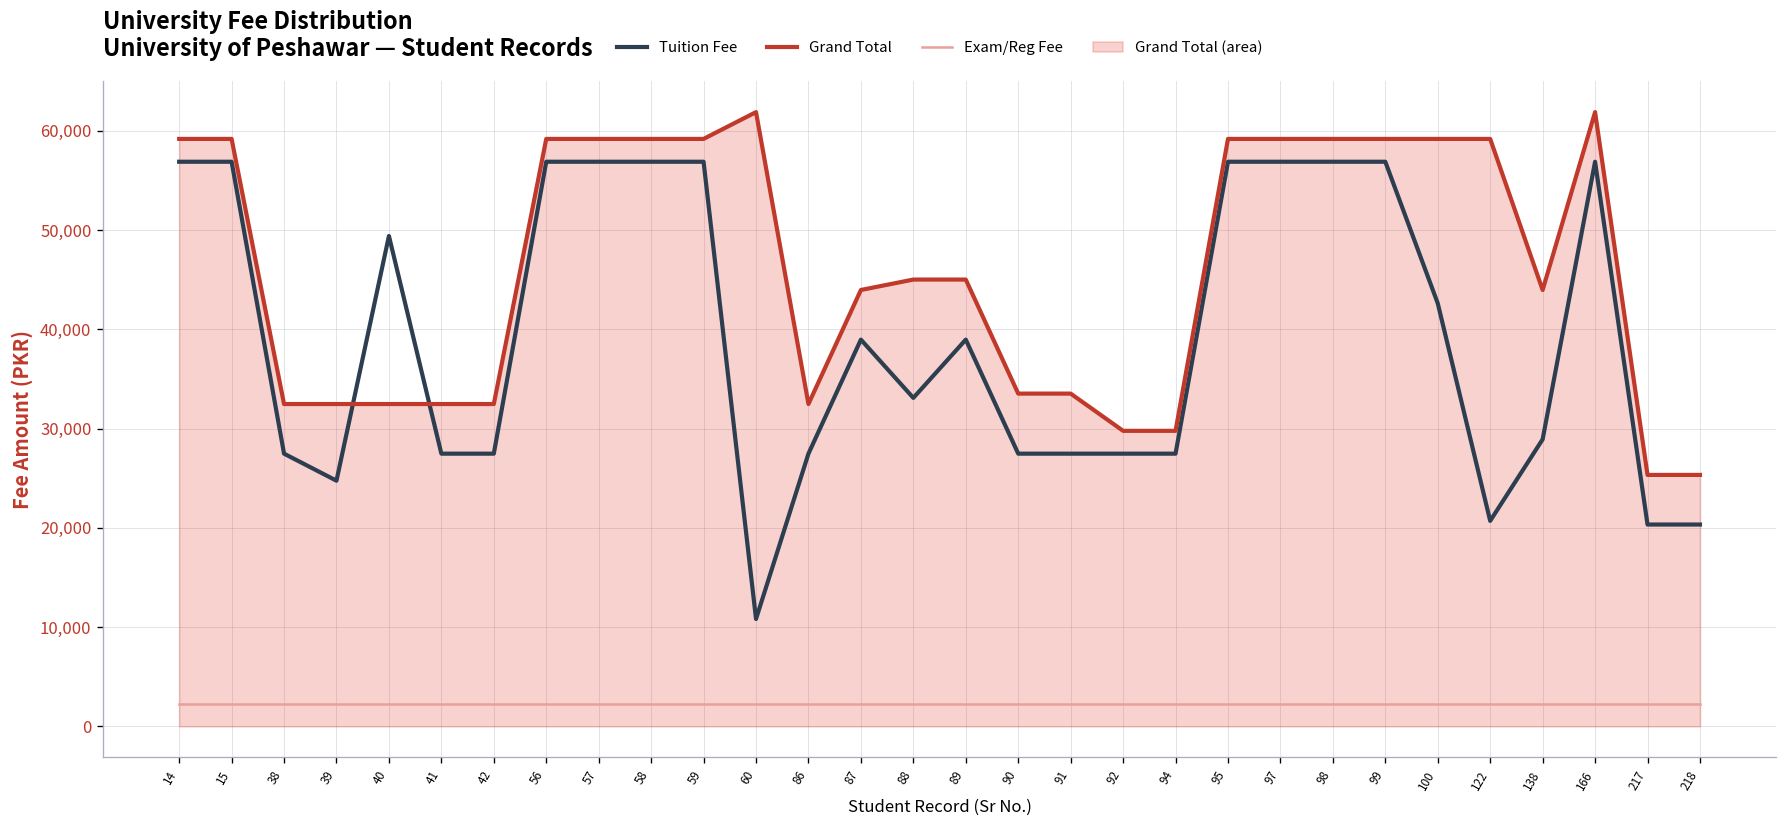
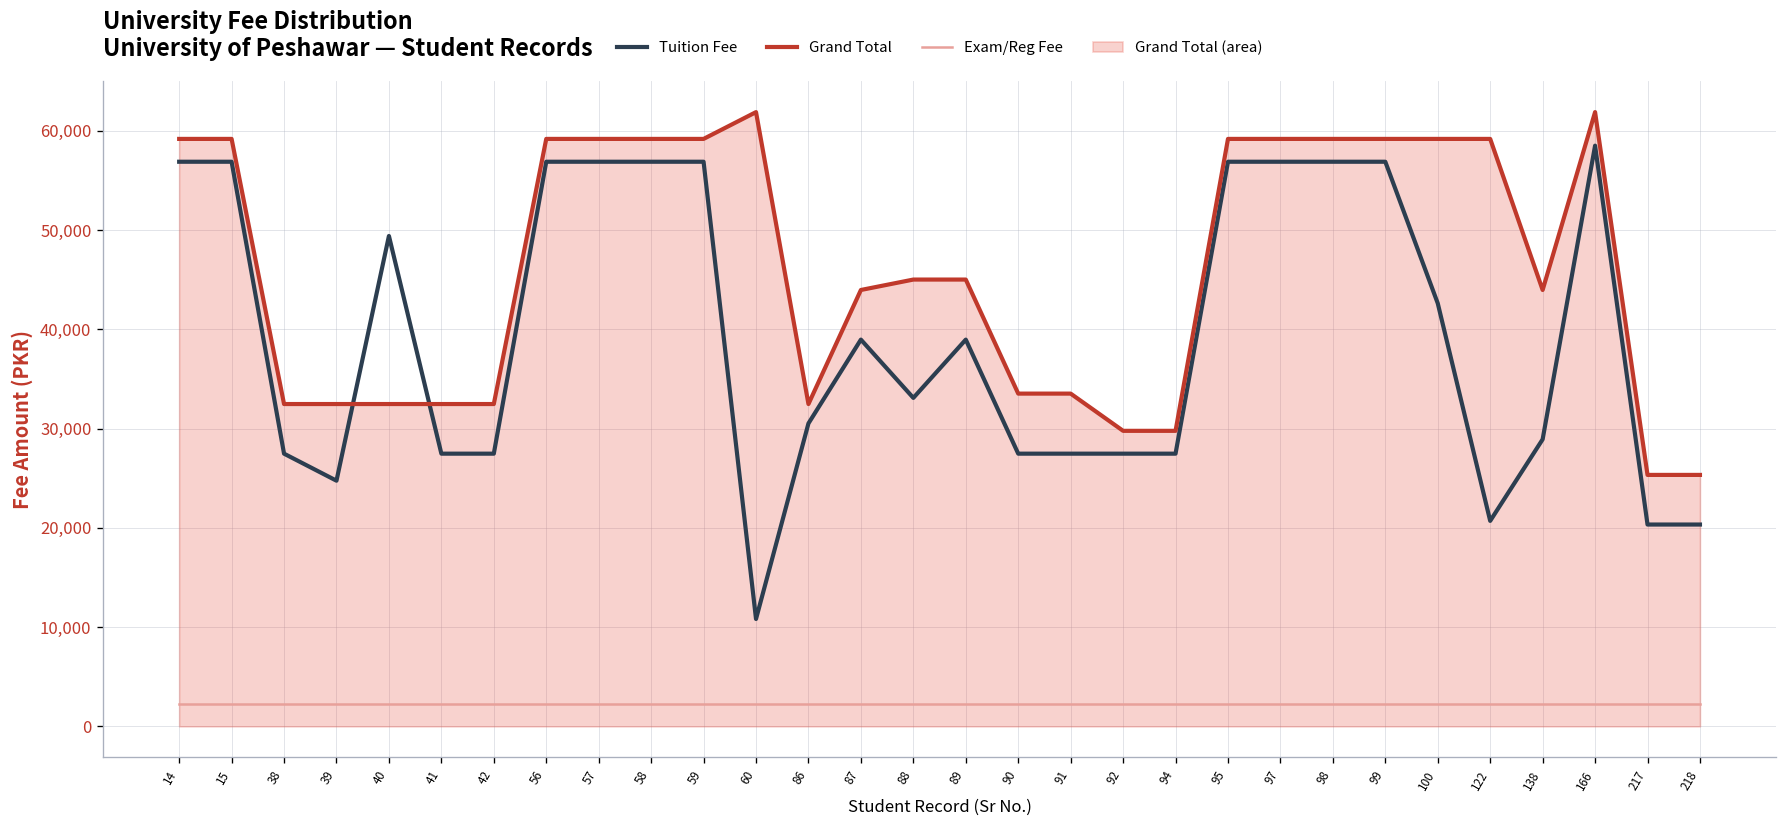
Tuition Fee, 86: 27,000 -> 31,000
Tuition Fee, 166: 57,000 -> 58,000
